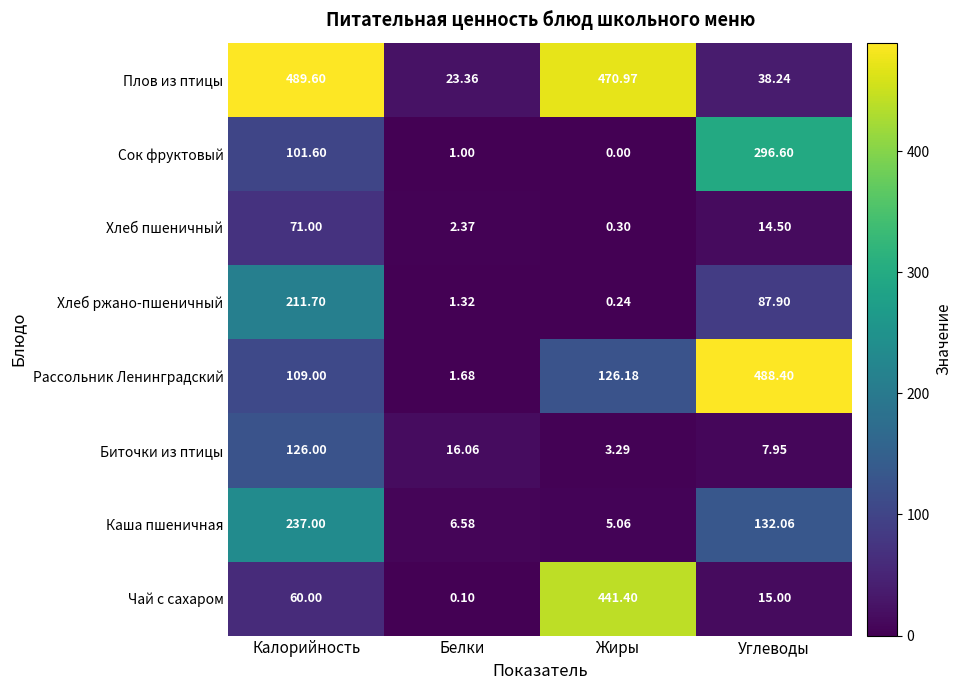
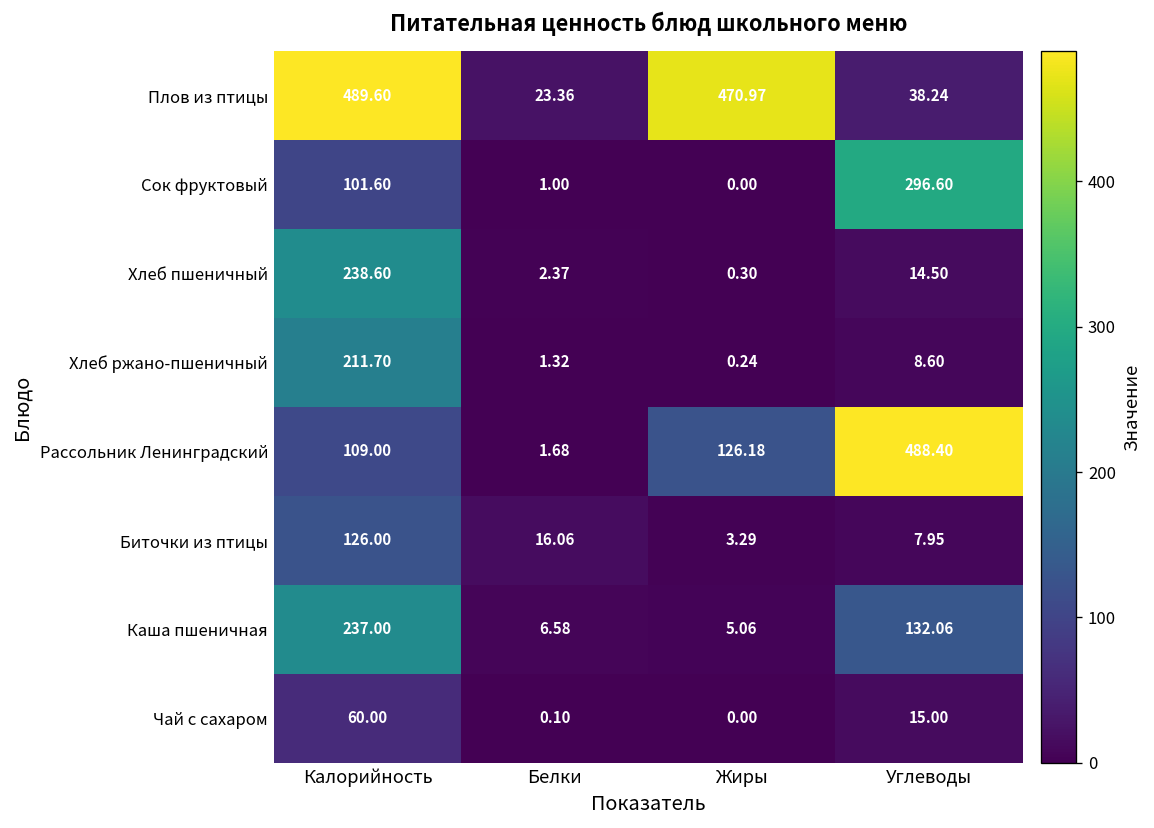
Хлеб пшеничный, Калорийность: 71.00 -> 238.60
Хлеб ржано-пшеничный, Углеводы: 87.90 -> 8.60
Чай с сахаром, Жиры: 441.40 -> 0.00
